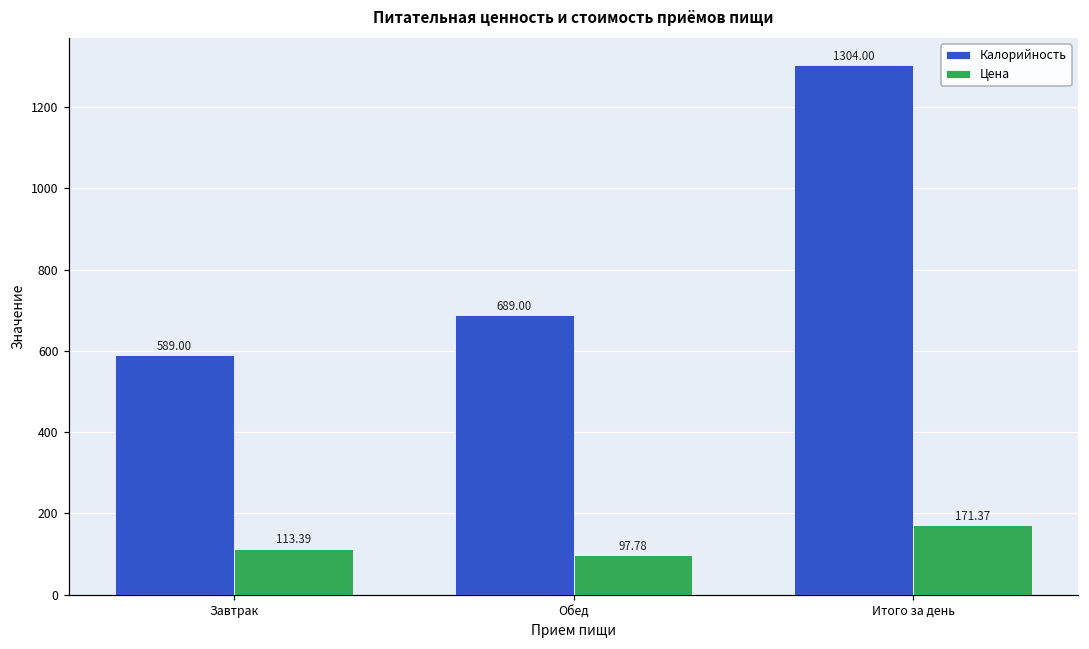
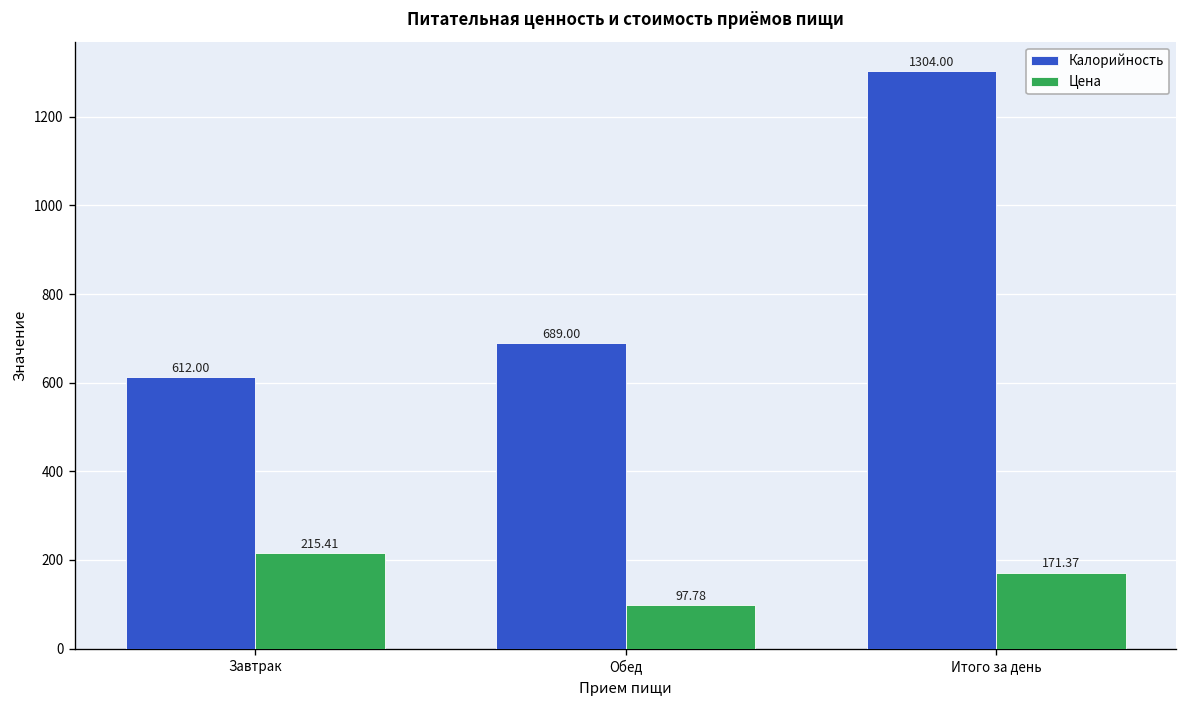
Калорийность, Завтрак: 589.00 -> 612.00
Цена, Завтрак: 113.39 -> 215.41
